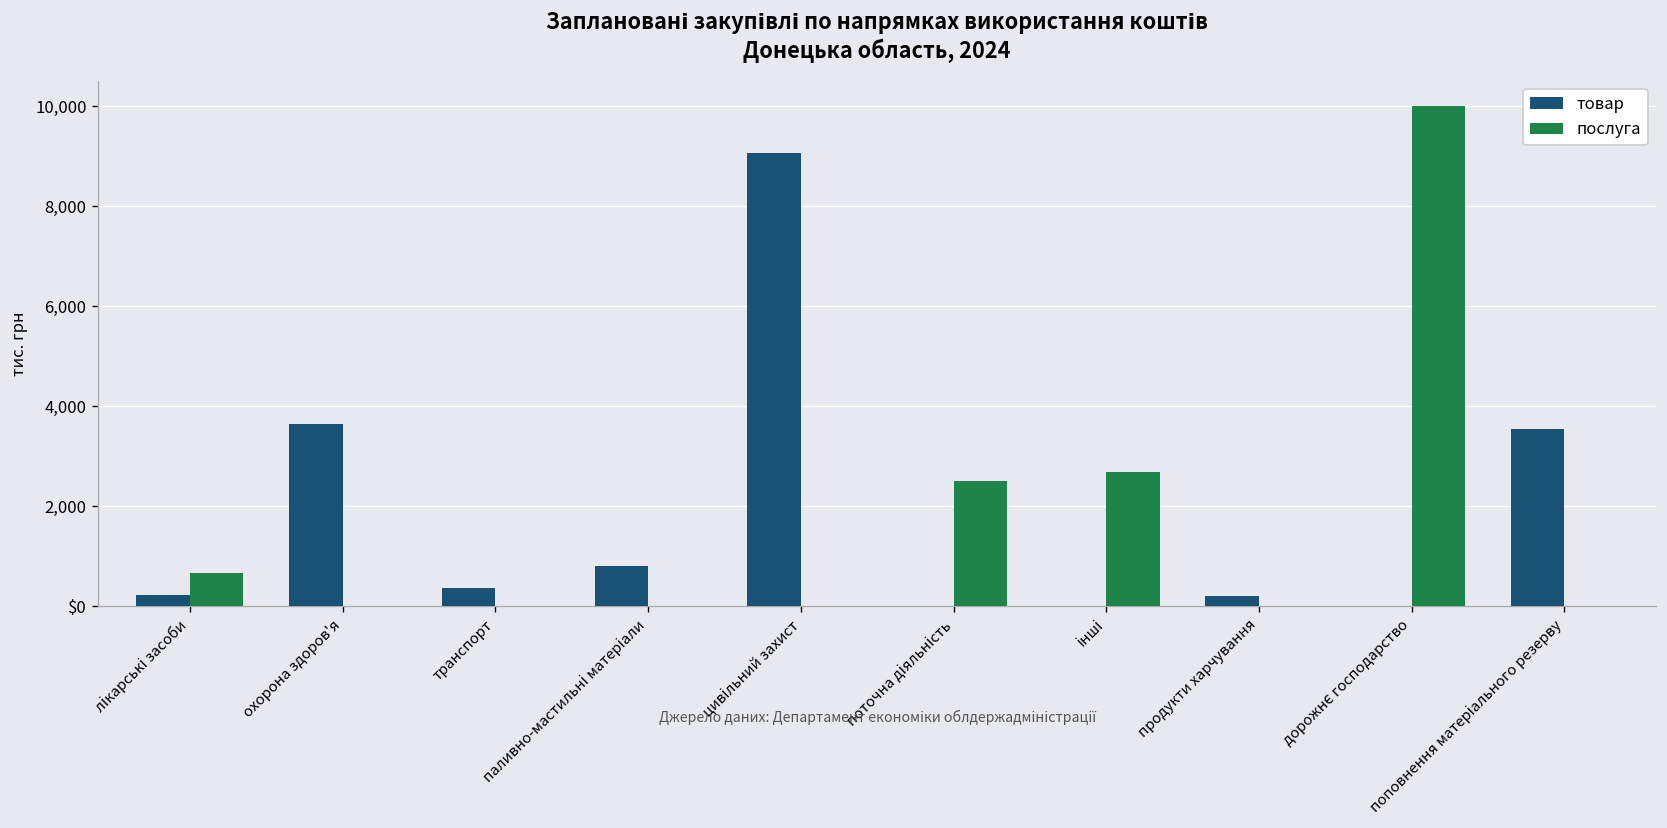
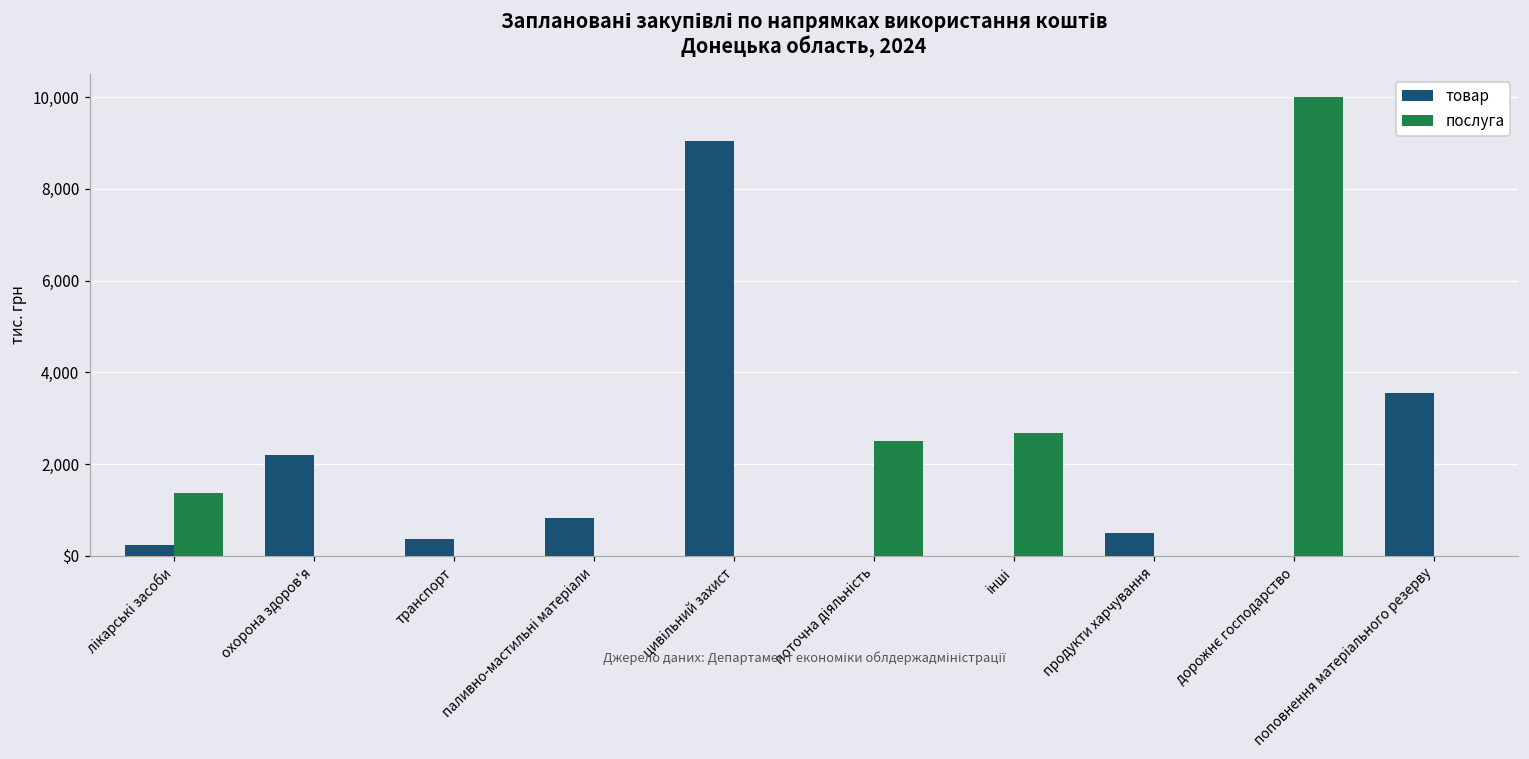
послуга, лікарські засоби: 700 -> 1,400
товар, охорона здоров'я: 3,700 -> 2,200
товар, продукти харчування: 200 -> 500
